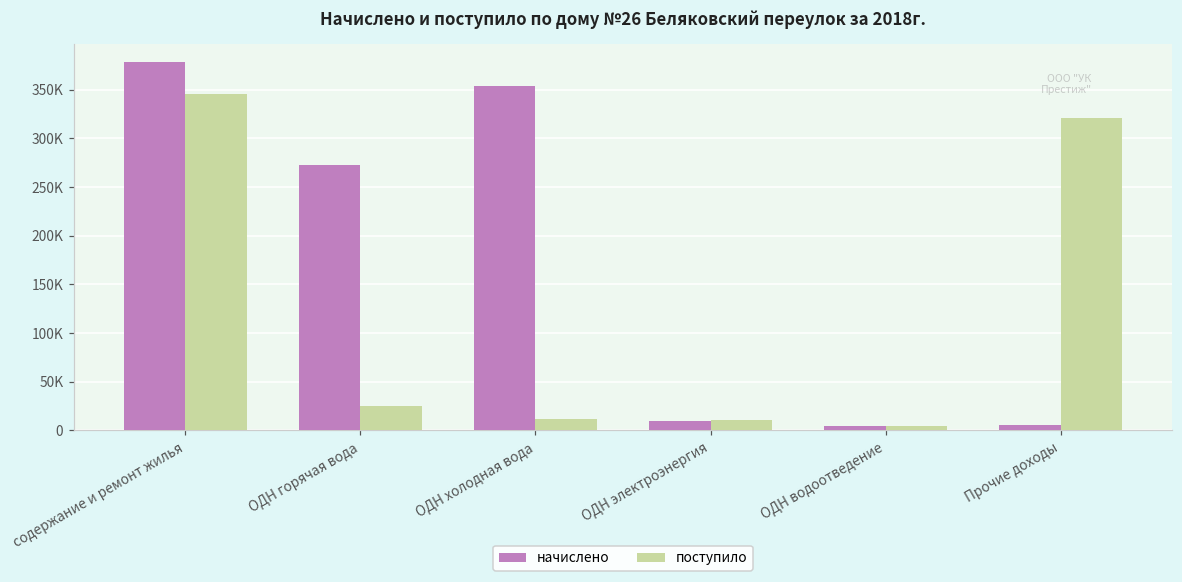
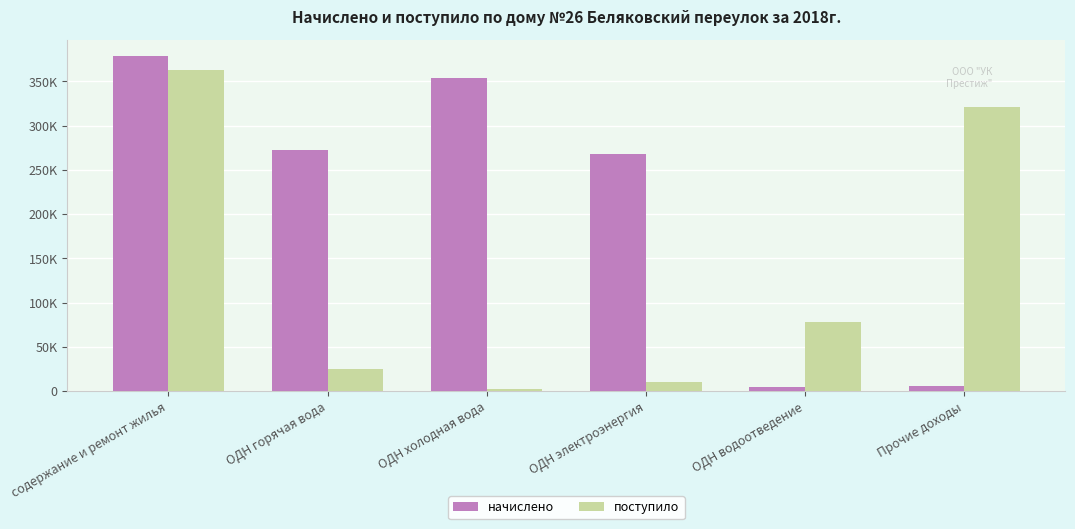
поступило, содержание и ремонт жилья: 350000 -> 360000
поступило, ОДН холодная вода: 10000 -> 0
начислено, ОДН электроэнергия: 10000 -> 270000
поступило, ОДН водоотведение: 0 -> 80000
